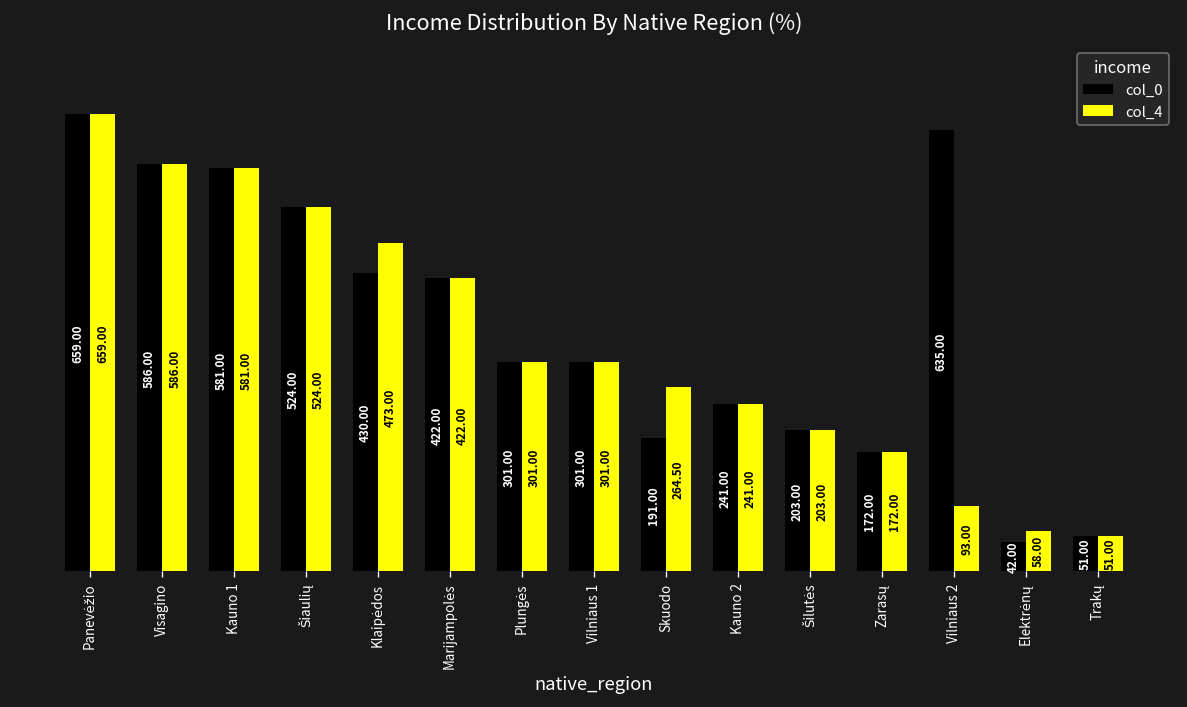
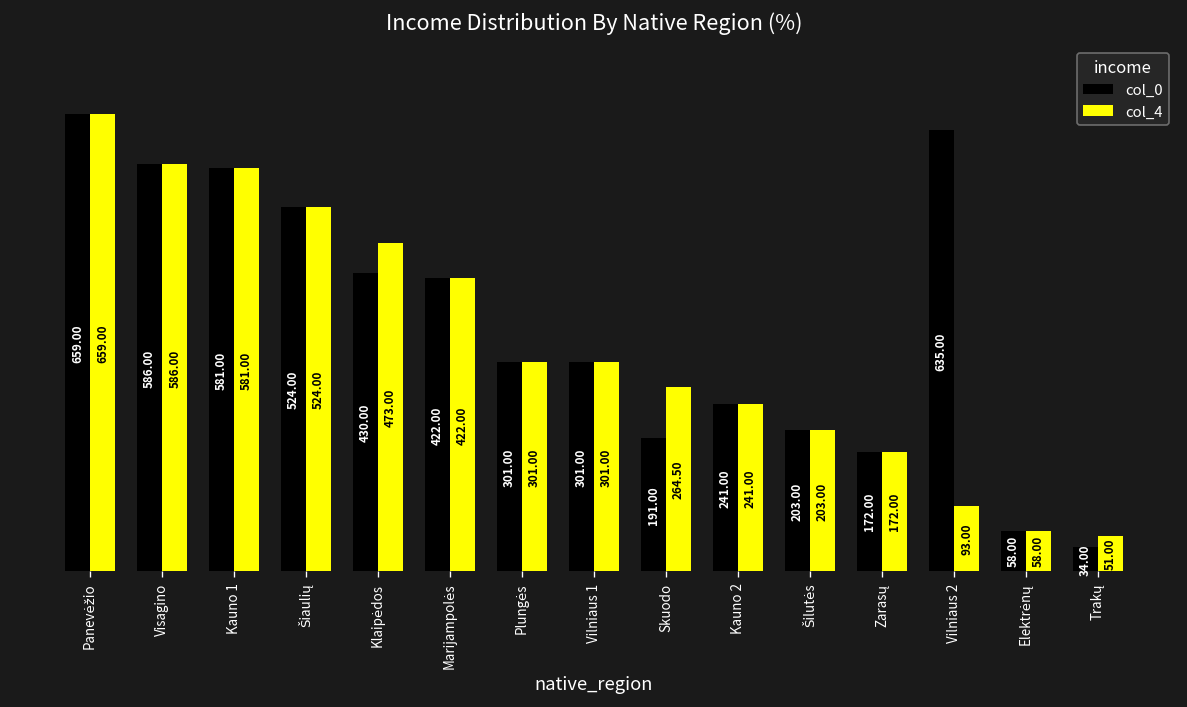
col_0, Elektrėnų: 42.00 -> 58.00
col_0, Trakų: 51.00 -> 34.00
